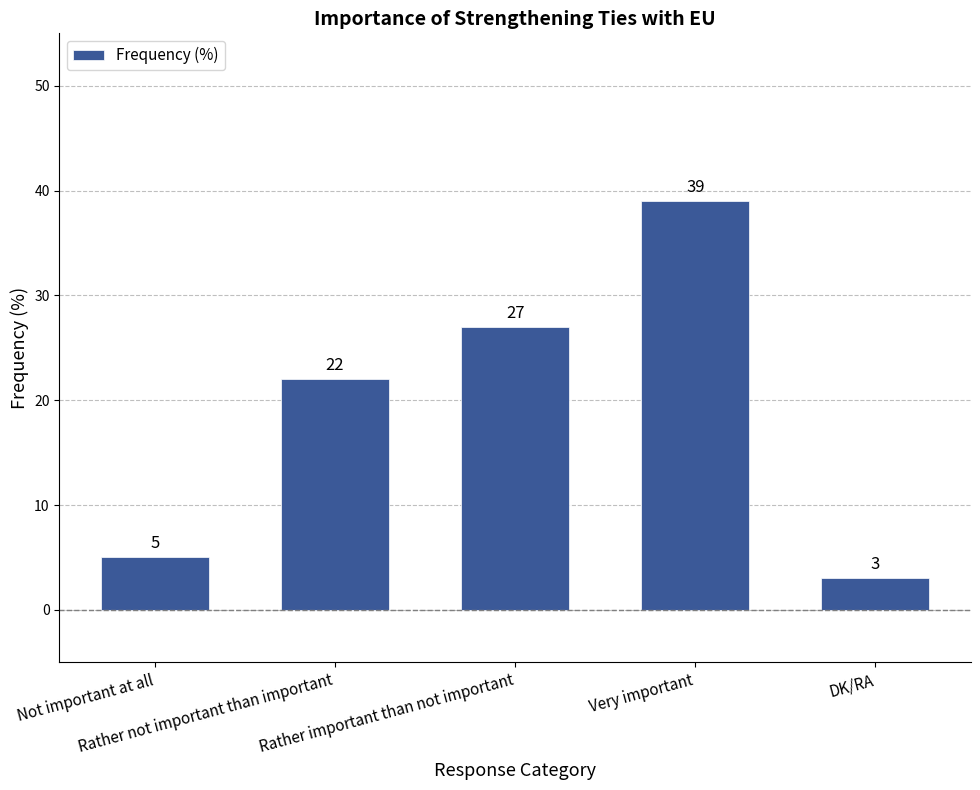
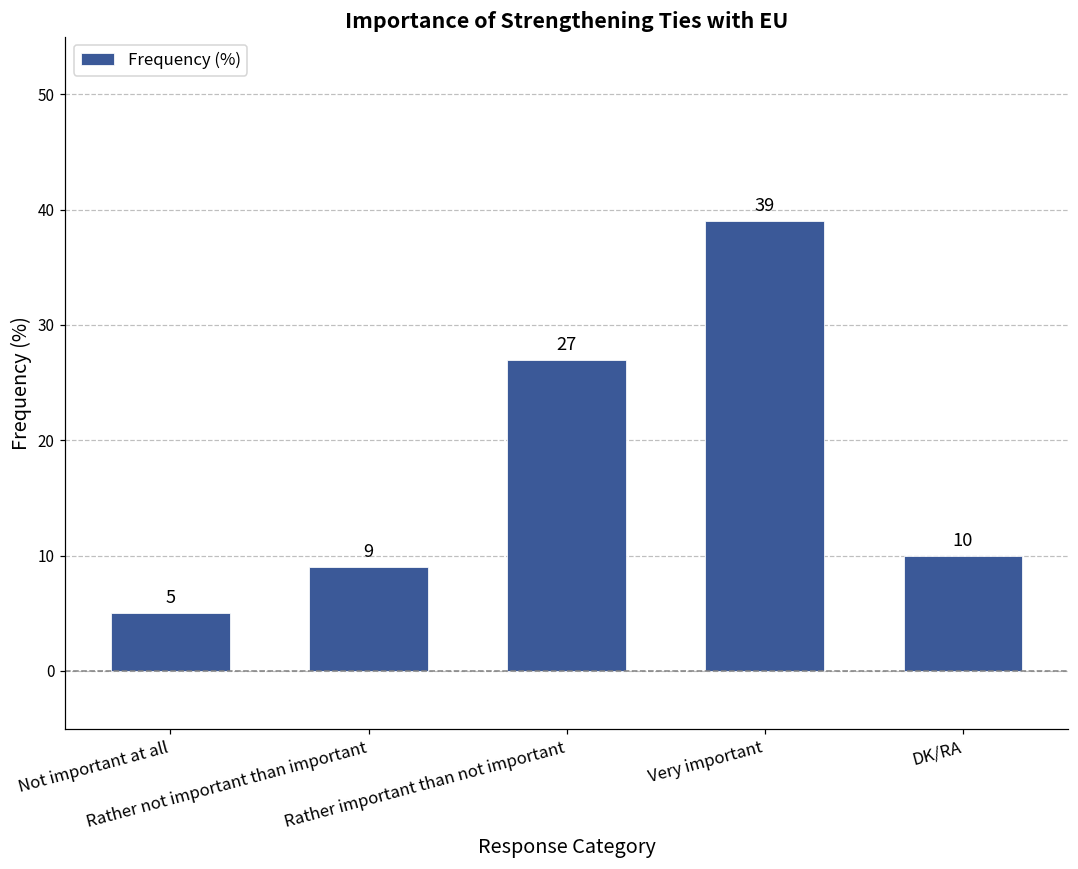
Rather not important than important: 22 -> 9
DK/RA: 3 -> 10
